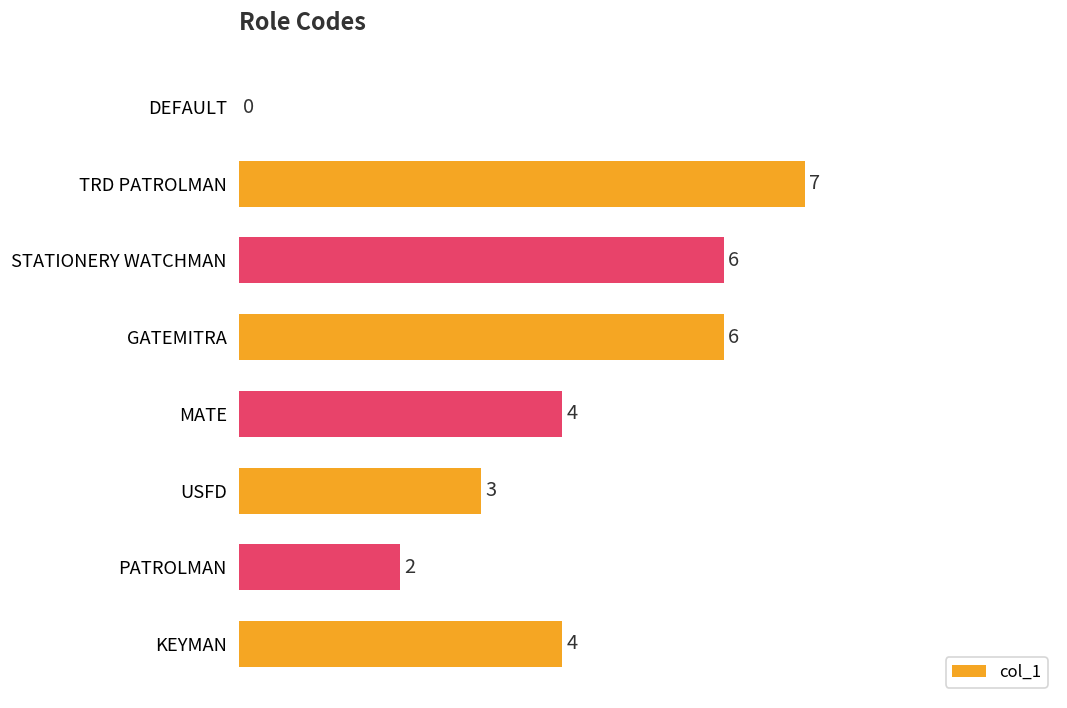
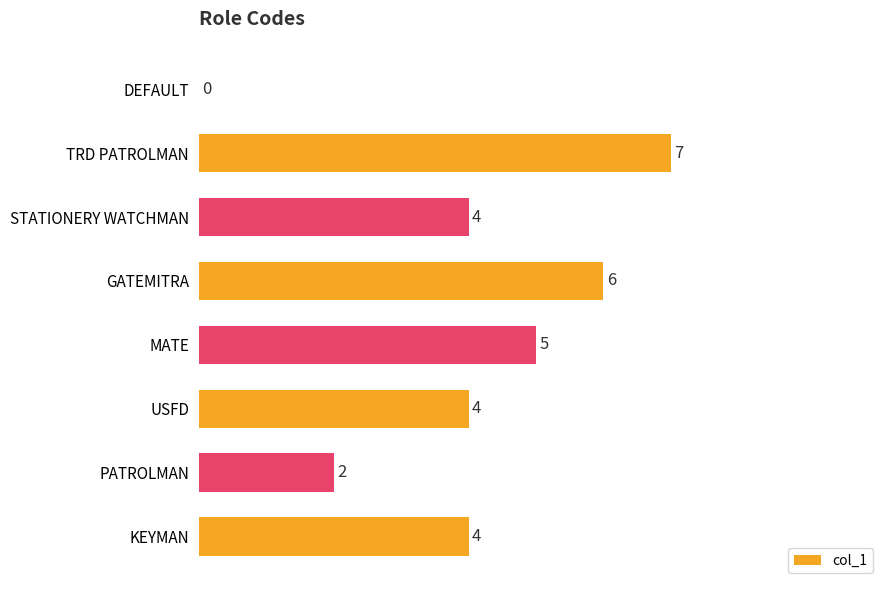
STATIONERY WATCHMAN: 6 -> 4
MATE: 4 -> 5
USFD: 3 -> 4
